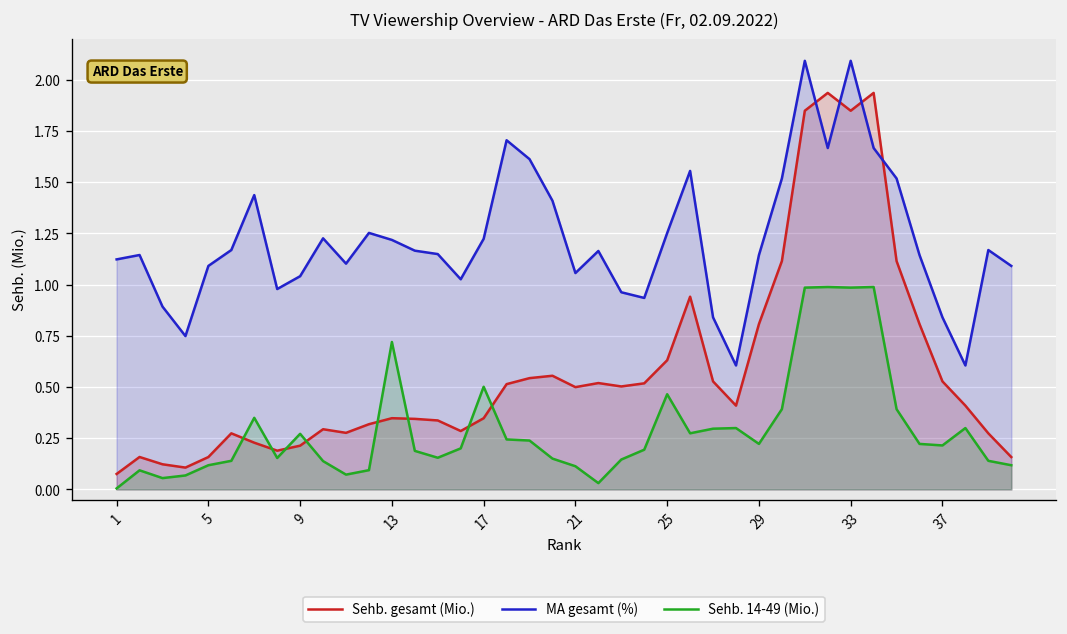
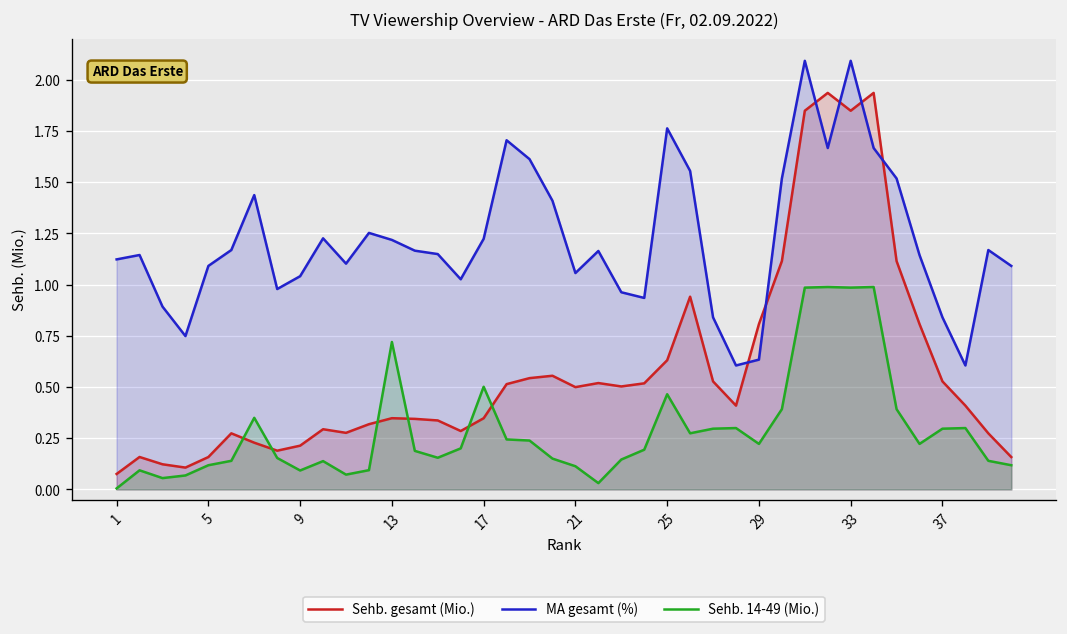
Sehb. 14-49 (Mio.), 9: 0.27 -> 0.09
MA gesamt (%), 25: 1.25 -> 1.76
MA gesamt (%), 29: 1.14 -> 0.63
Sehb. 14-49 (Mio.), 37: 0.21 -> 0.30
